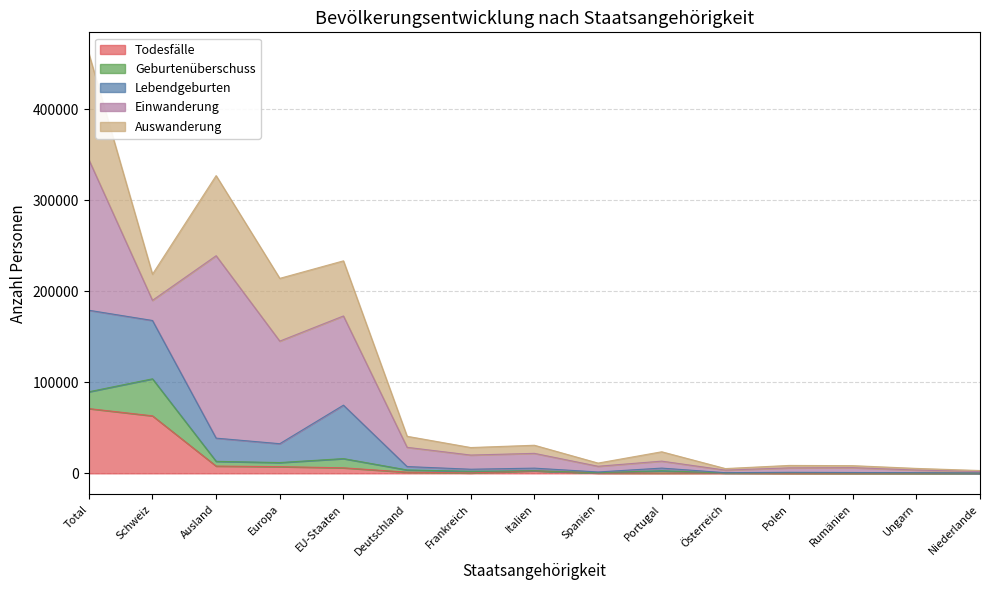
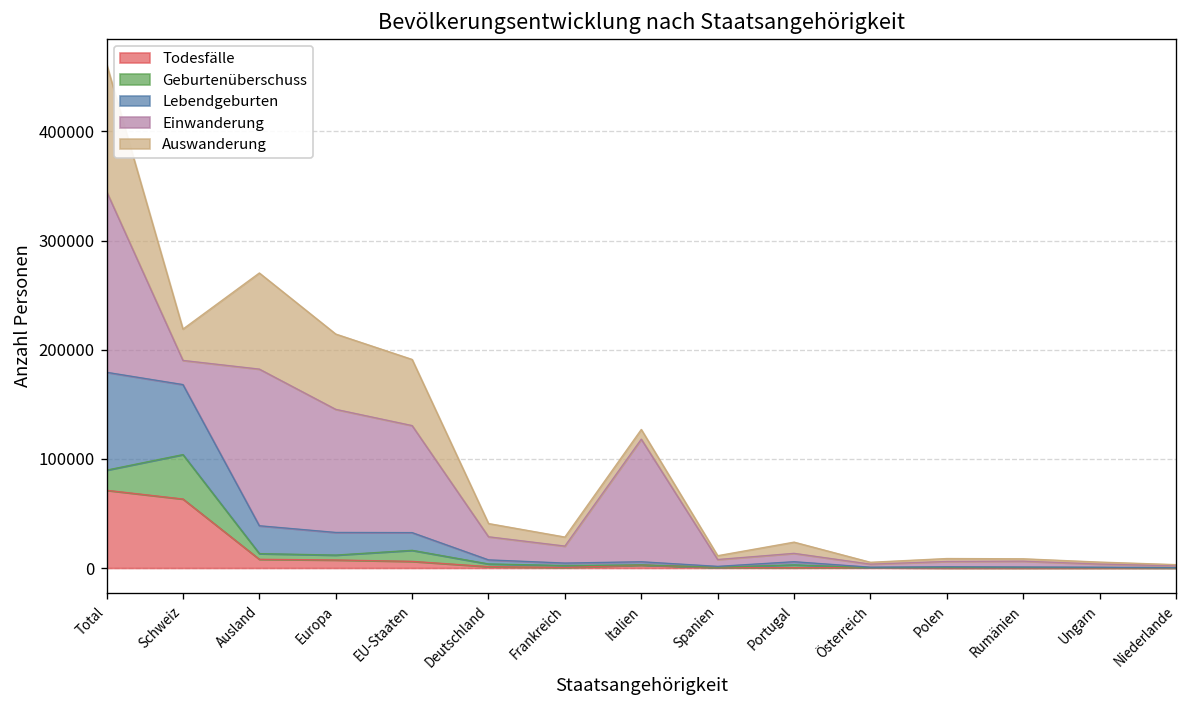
Einwanderung, Ausland: 200000 -> 140000
Lebendgeburten, EU-Staaten: 60000 -> 20000
Einwanderung, Italien: 20000 -> 110000
